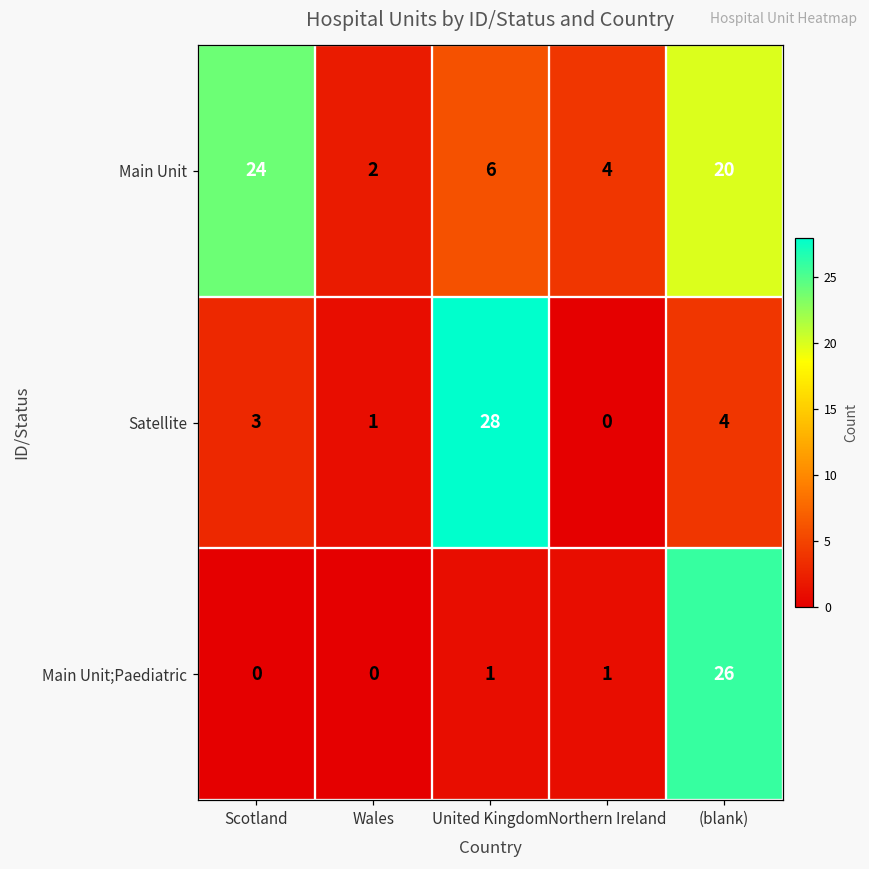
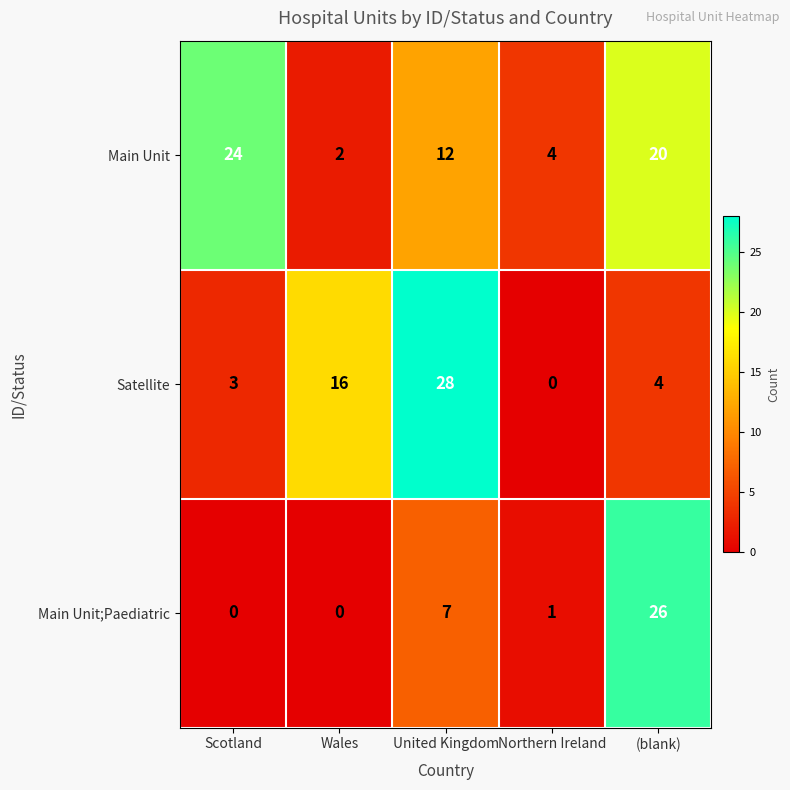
Main Unit, United Kingdom: 6 -> 12
Satellite, Wales: 1 -> 16
Main Unit;Paediatric, United Kingdom: 1 -> 7
